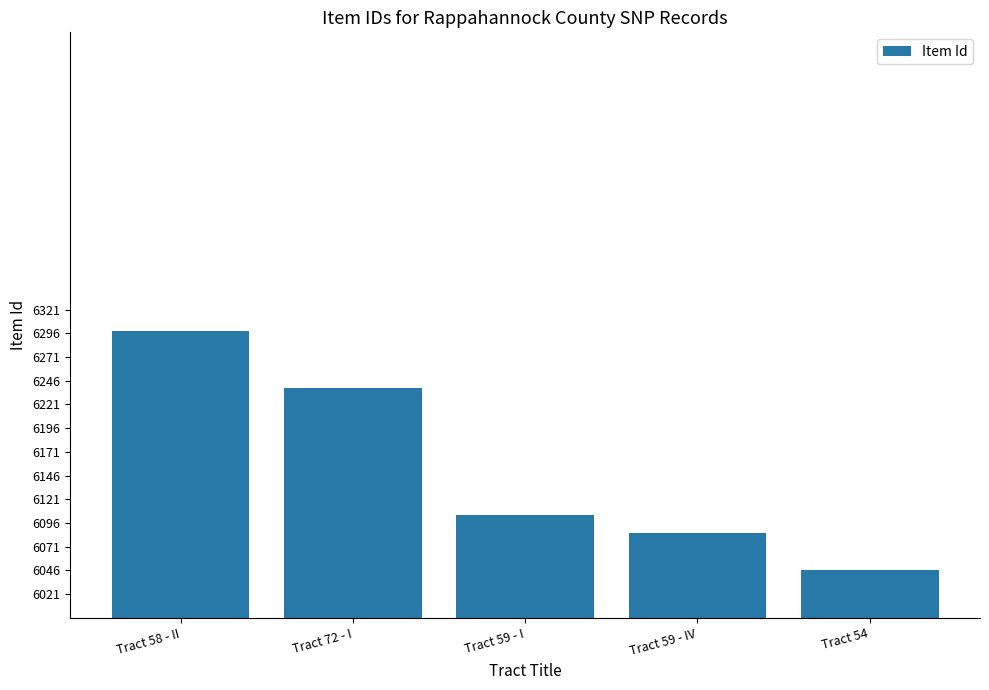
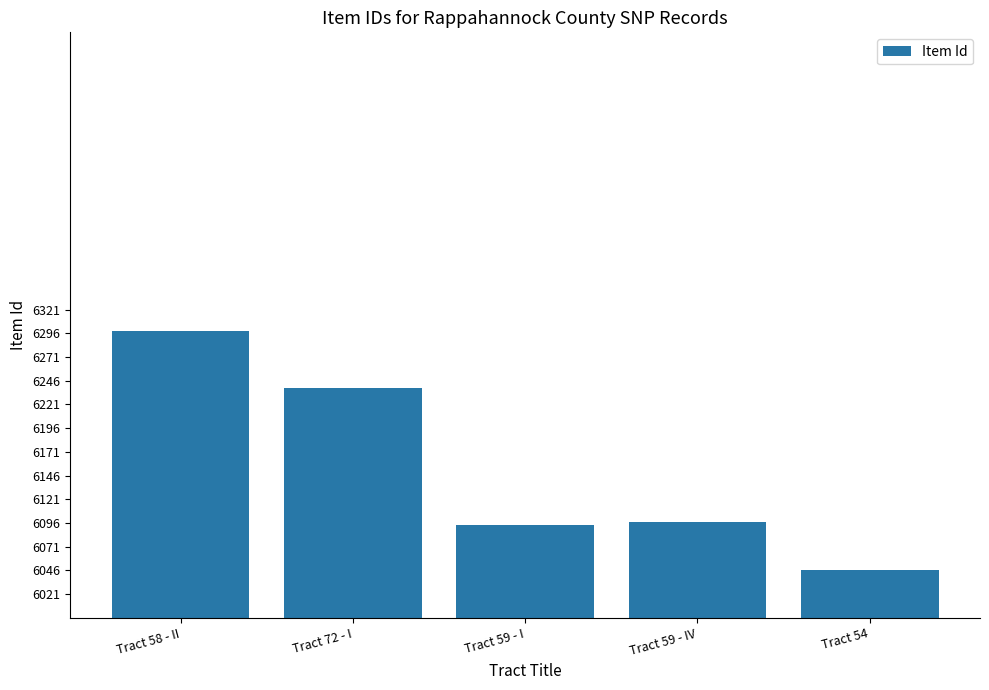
Tract 59 - I: 6100 -> 6090
Tract 59 - IV: 6090 -> 6100
